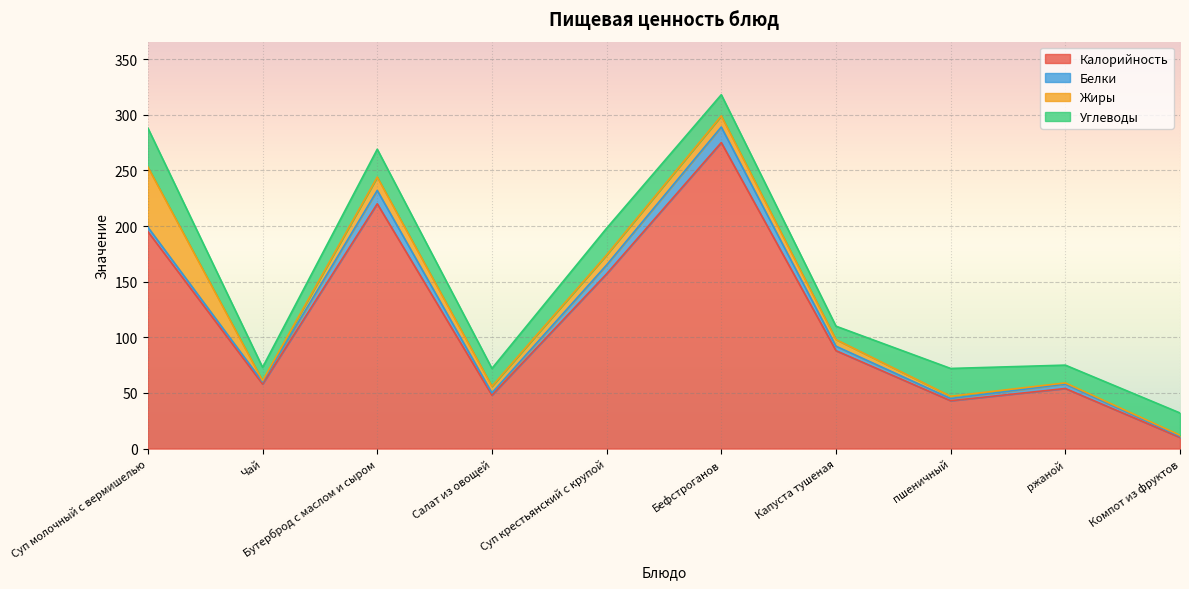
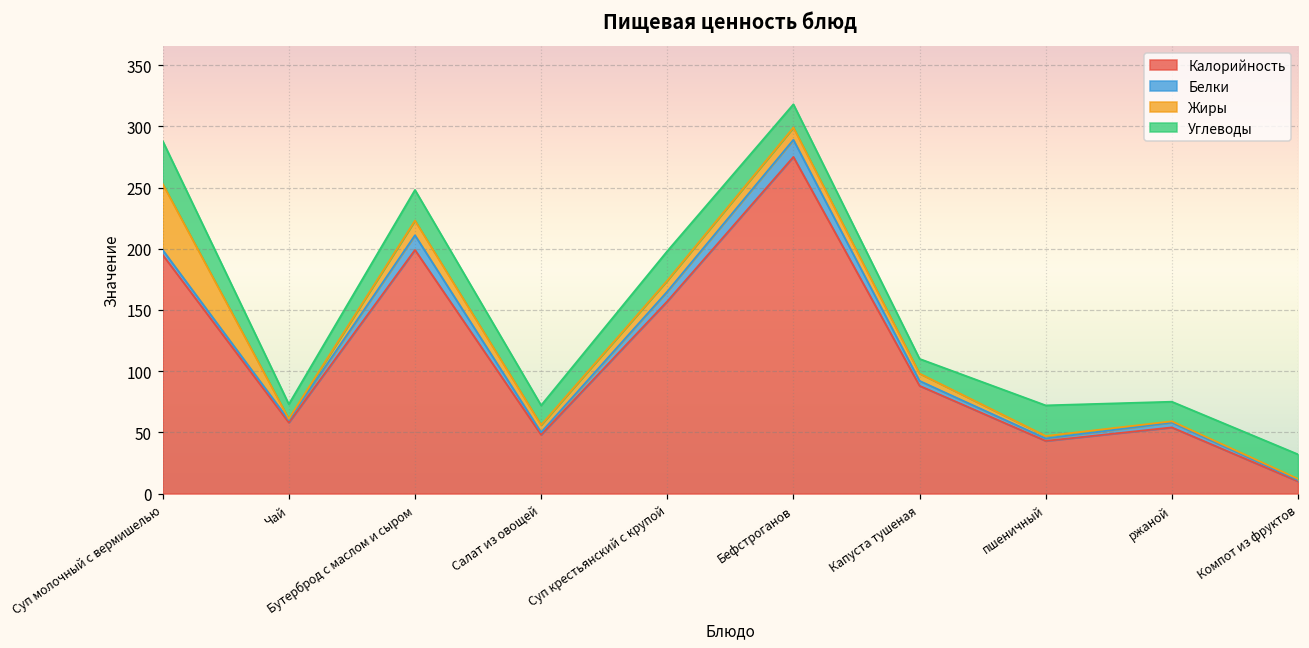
Калорийность, Бутерброд с маслом и сыром: 220 -> 199
